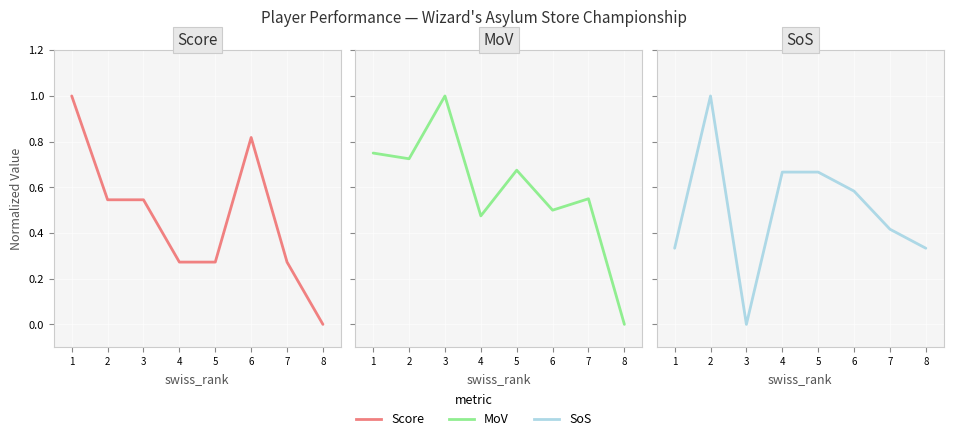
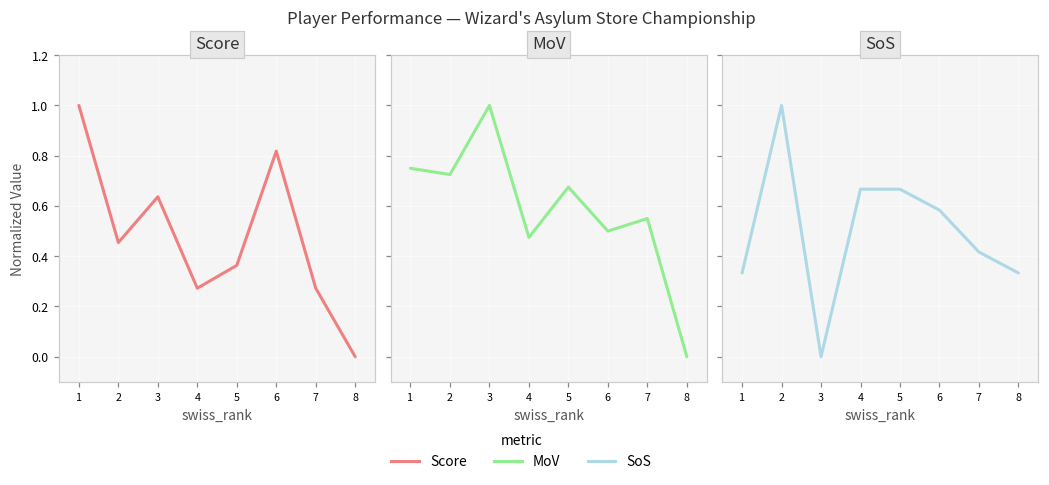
Score, 2: 0.55 -> 0.45
Score, 3: 0.55 -> 0.64
Score, 5: 0.27 -> 0.36
